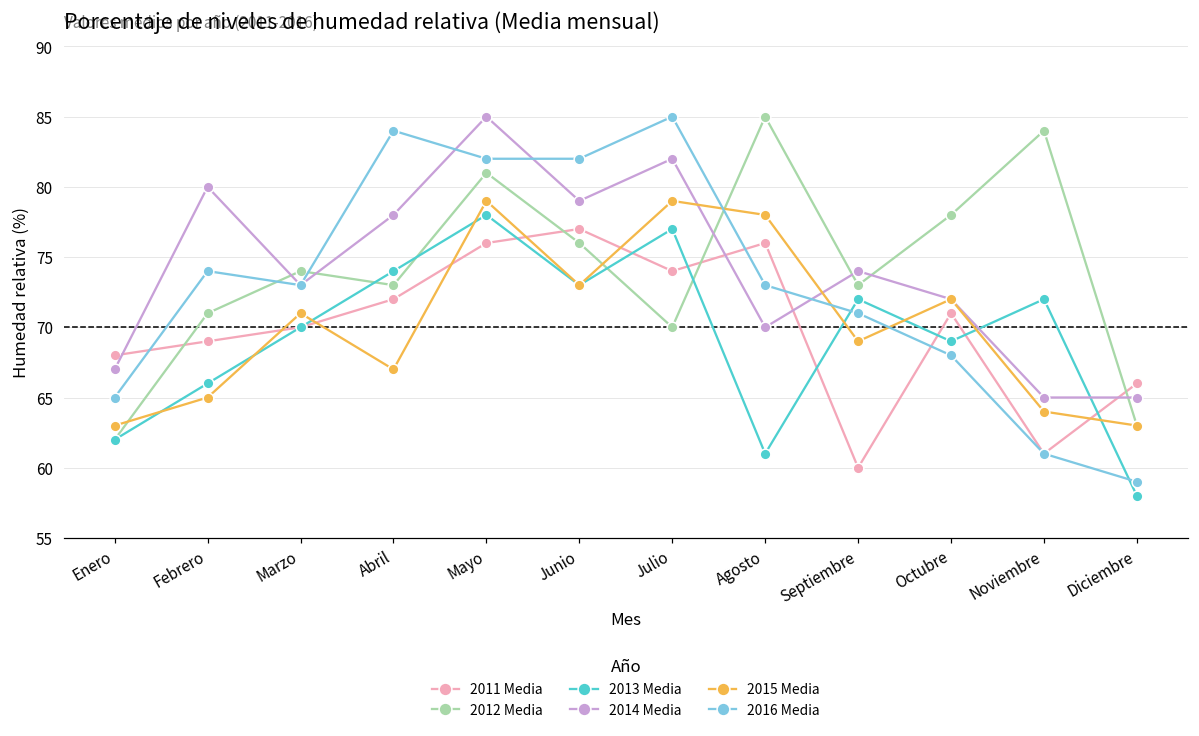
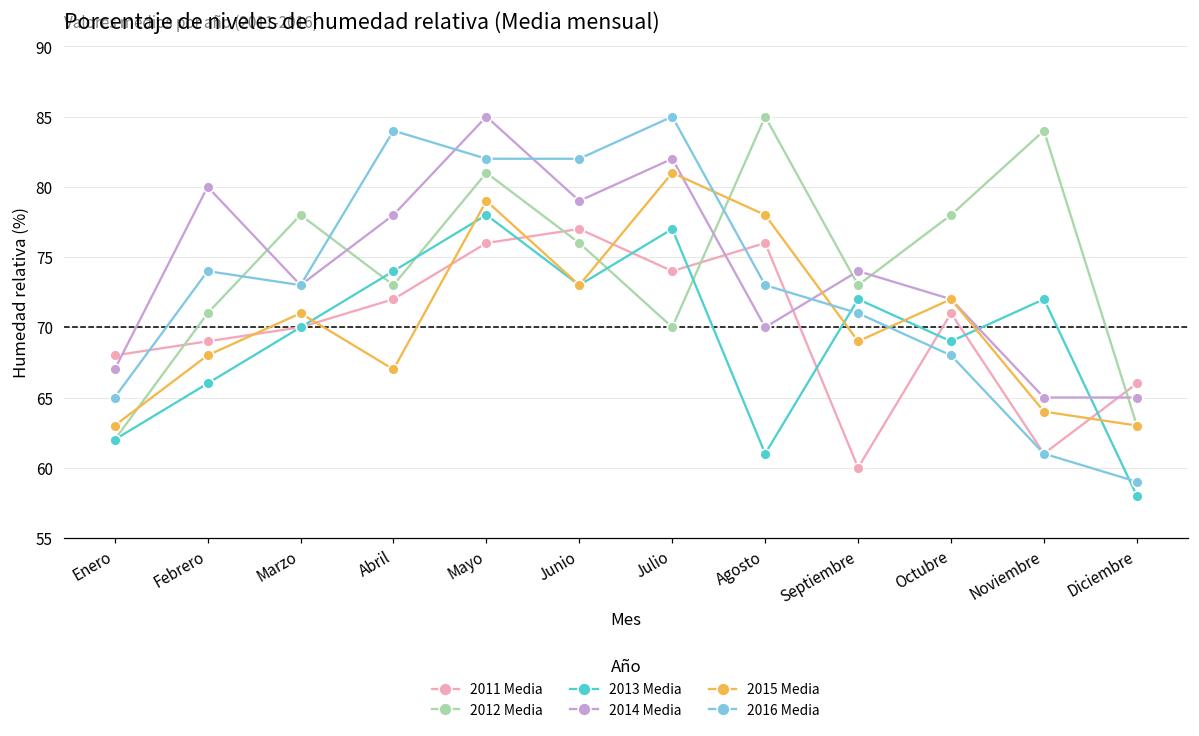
2015 Media, Febrero: 65 -> 68
2012 Media, Marzo: 74 -> 78
2015 Media, Julio: 79 -> 81
